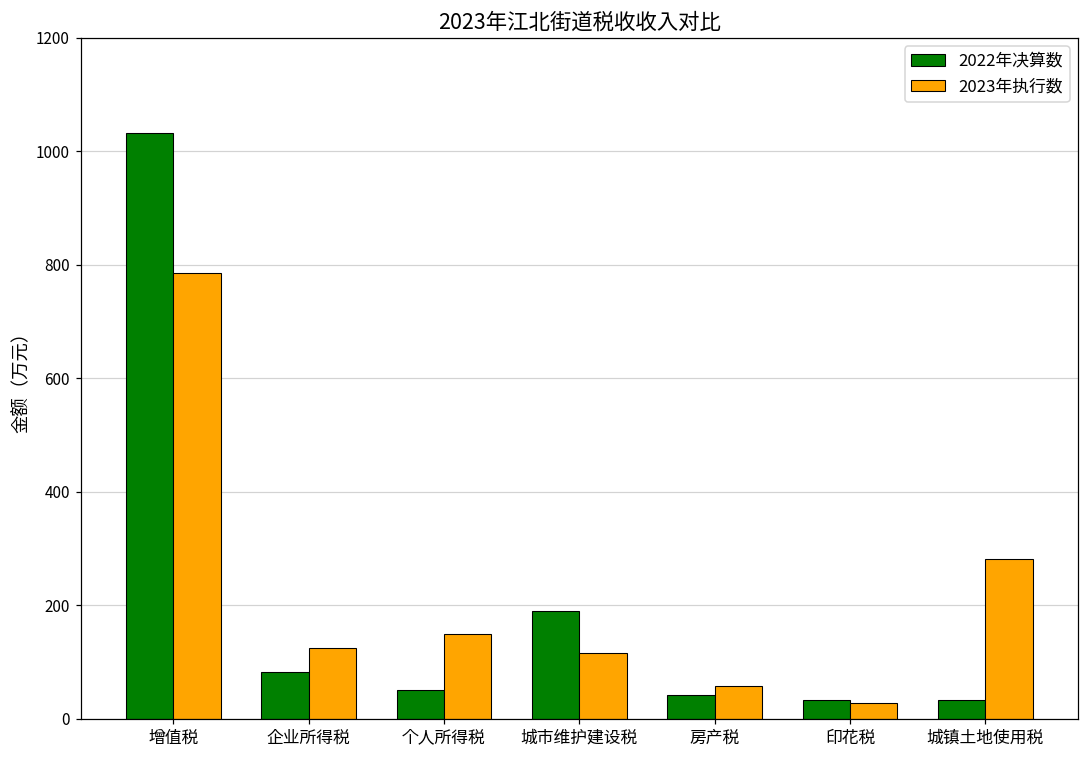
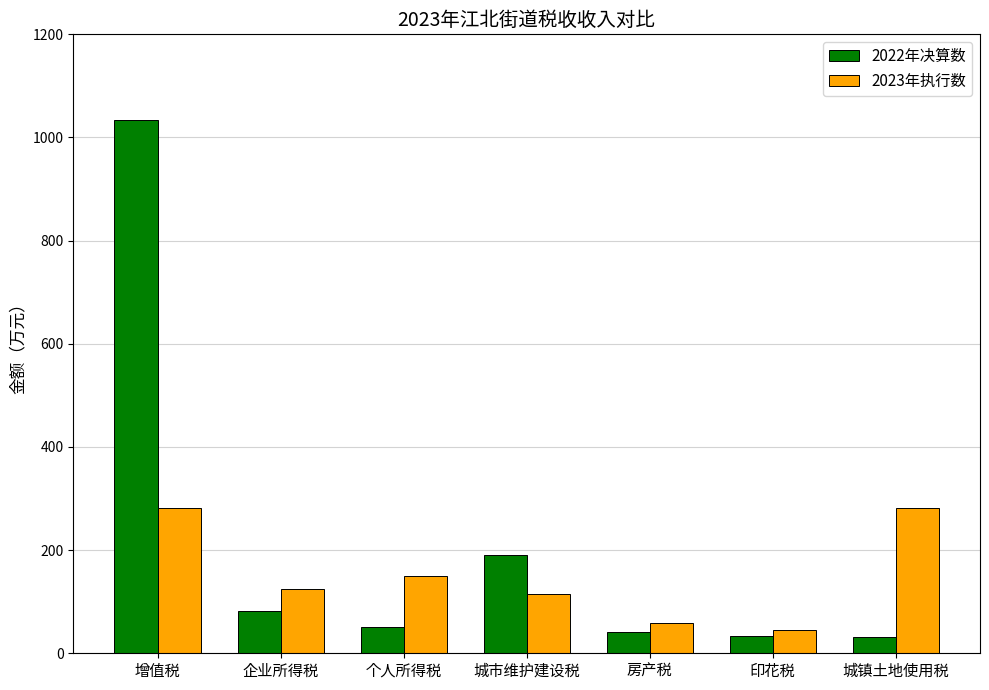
2023年执行数, 增值税: 790 -> 280
2023年执行数, 印花税: 30 -> 50
